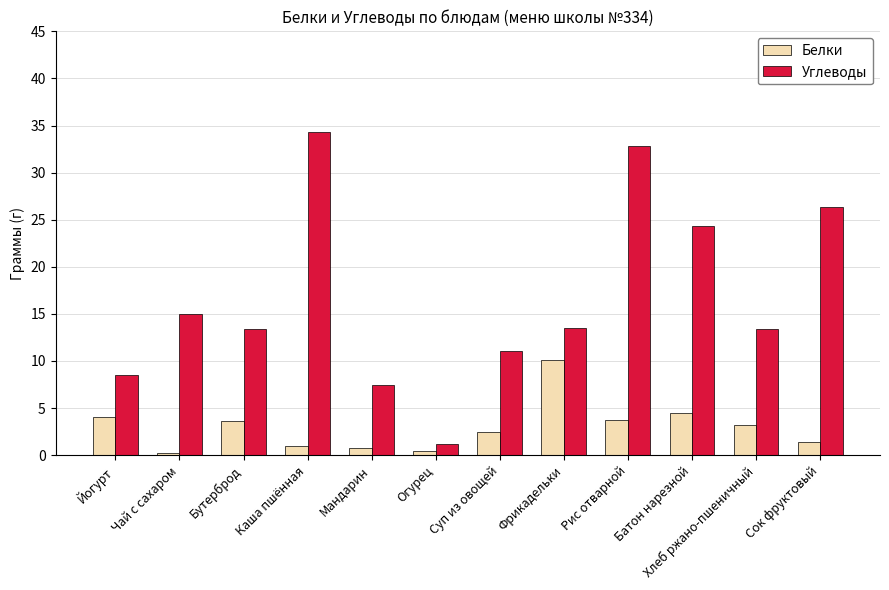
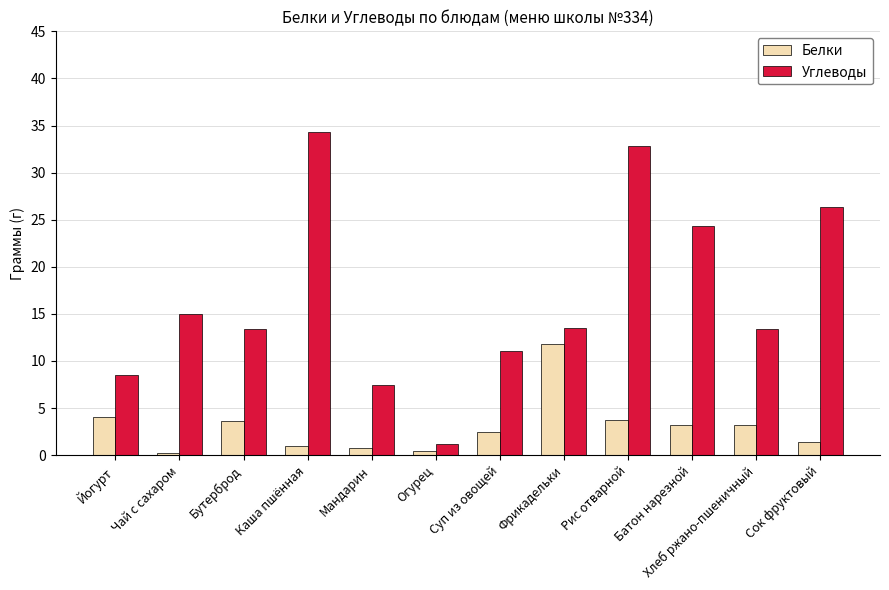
Белки, Фрикадельки: 10 -> 12
Белки, Батон нарезной: 5 -> 3
